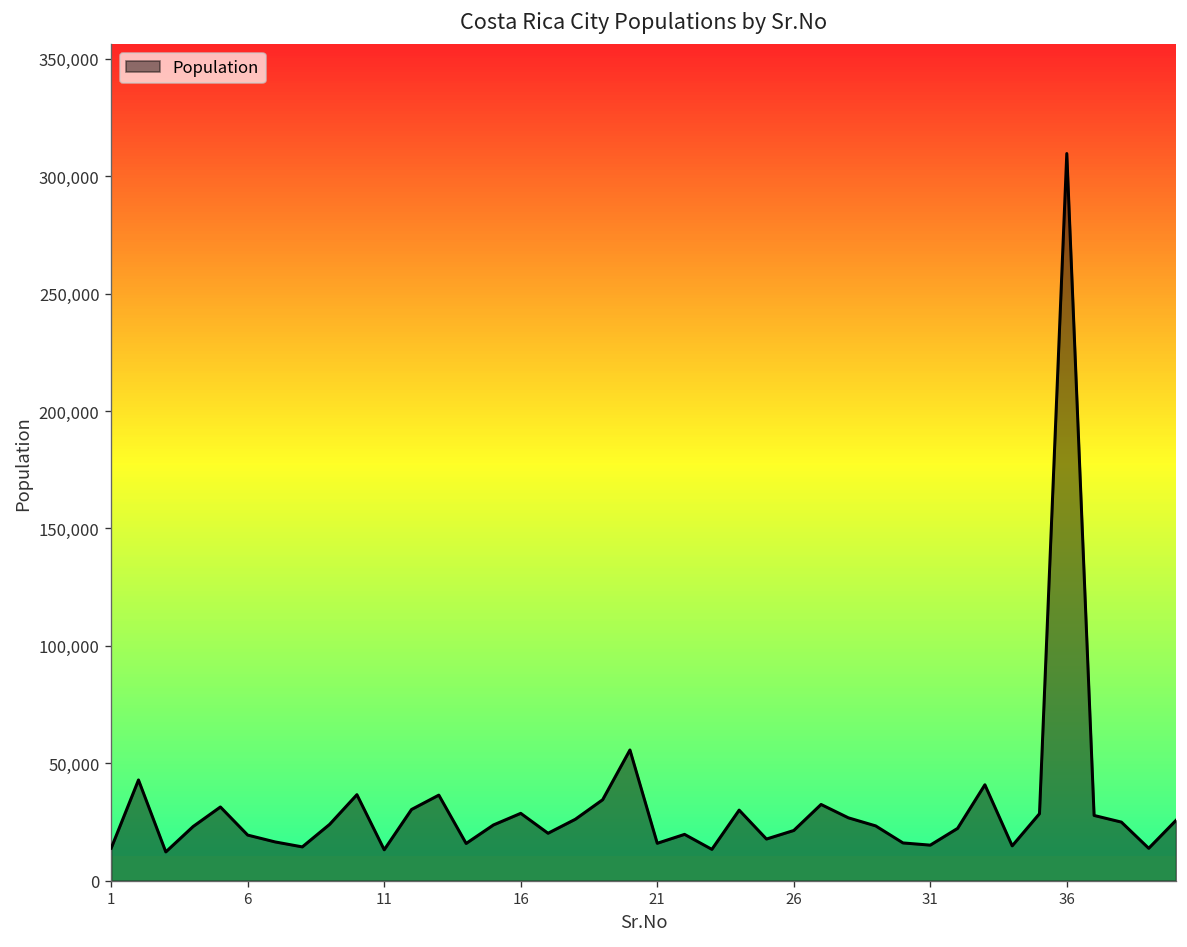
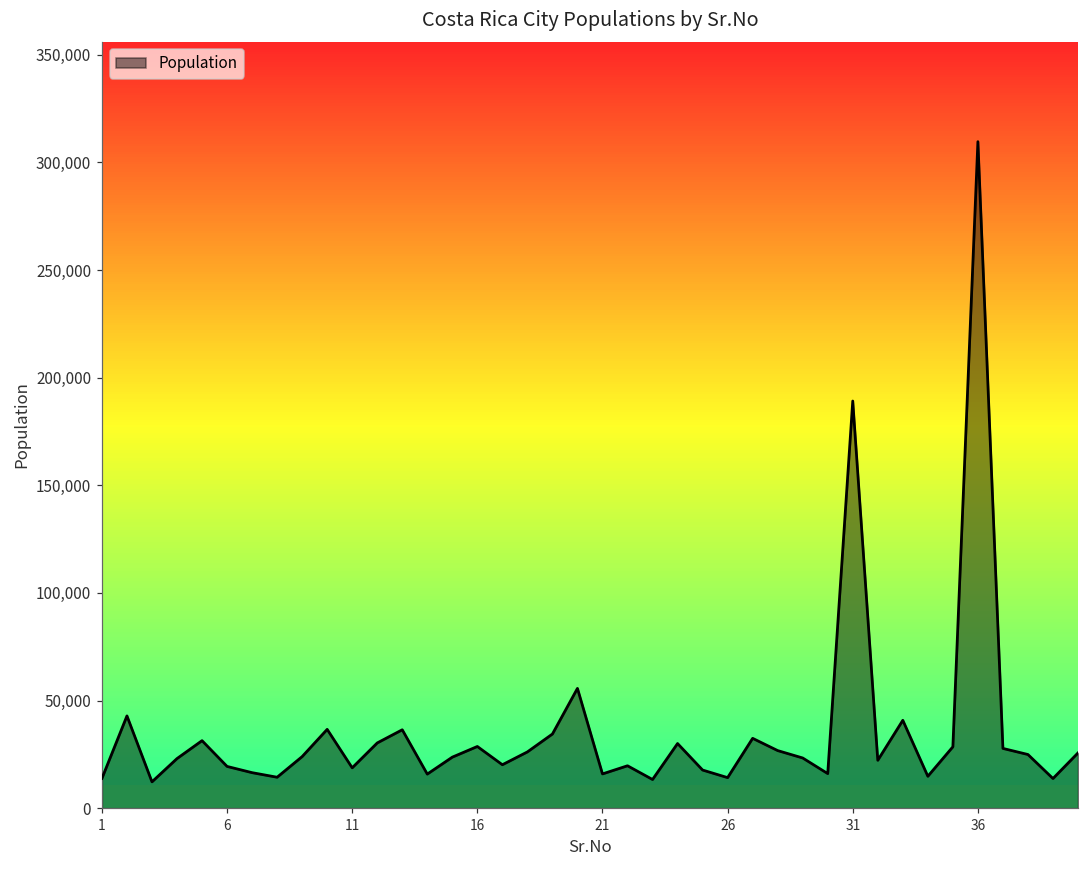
11: 13,000 -> 19,000
26: 21,000 -> 14,000
31: 15,000 -> 189,000
